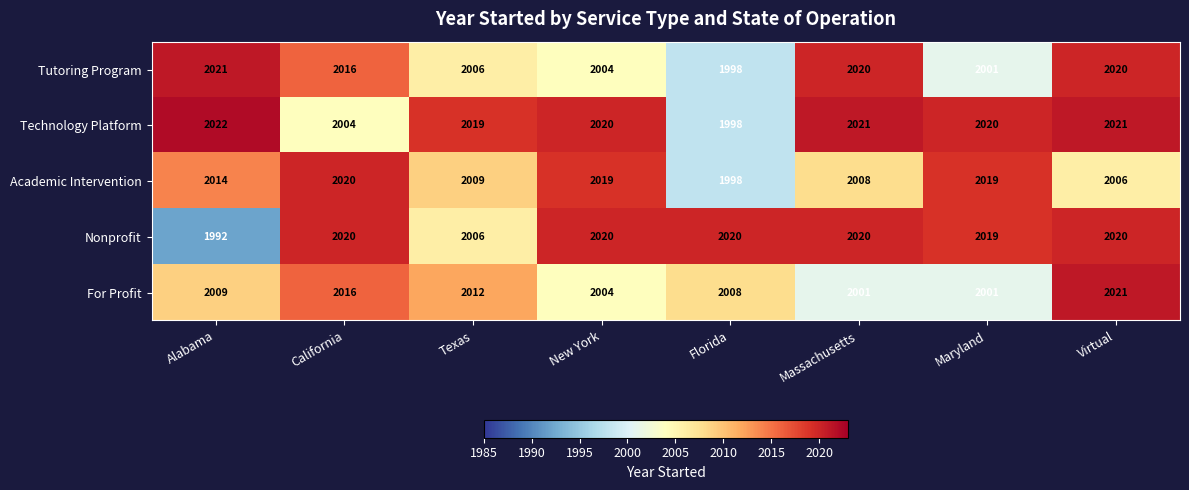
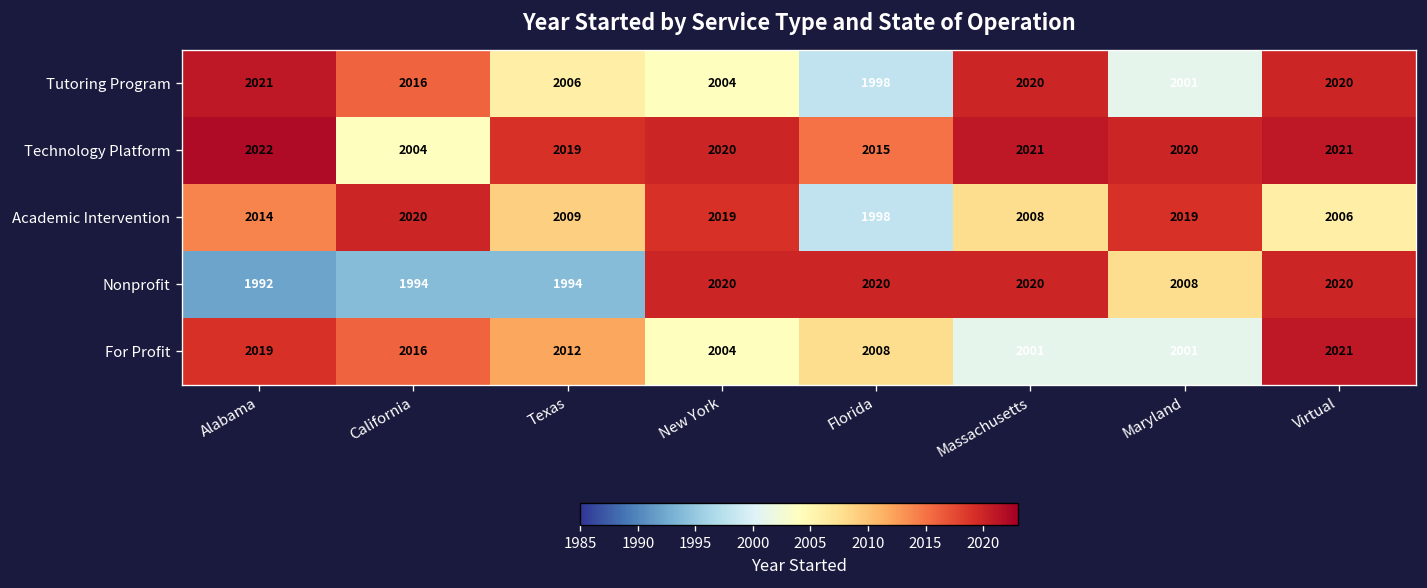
Technology Platform, Florida: 1998 -> 2015
Nonprofit, California: 2020 -> 1994
Nonprofit, Texas: 2006 -> 1994
Nonprofit, Maryland: 2019 -> 2008
For Profit, Alabama: 2009 -> 2019
